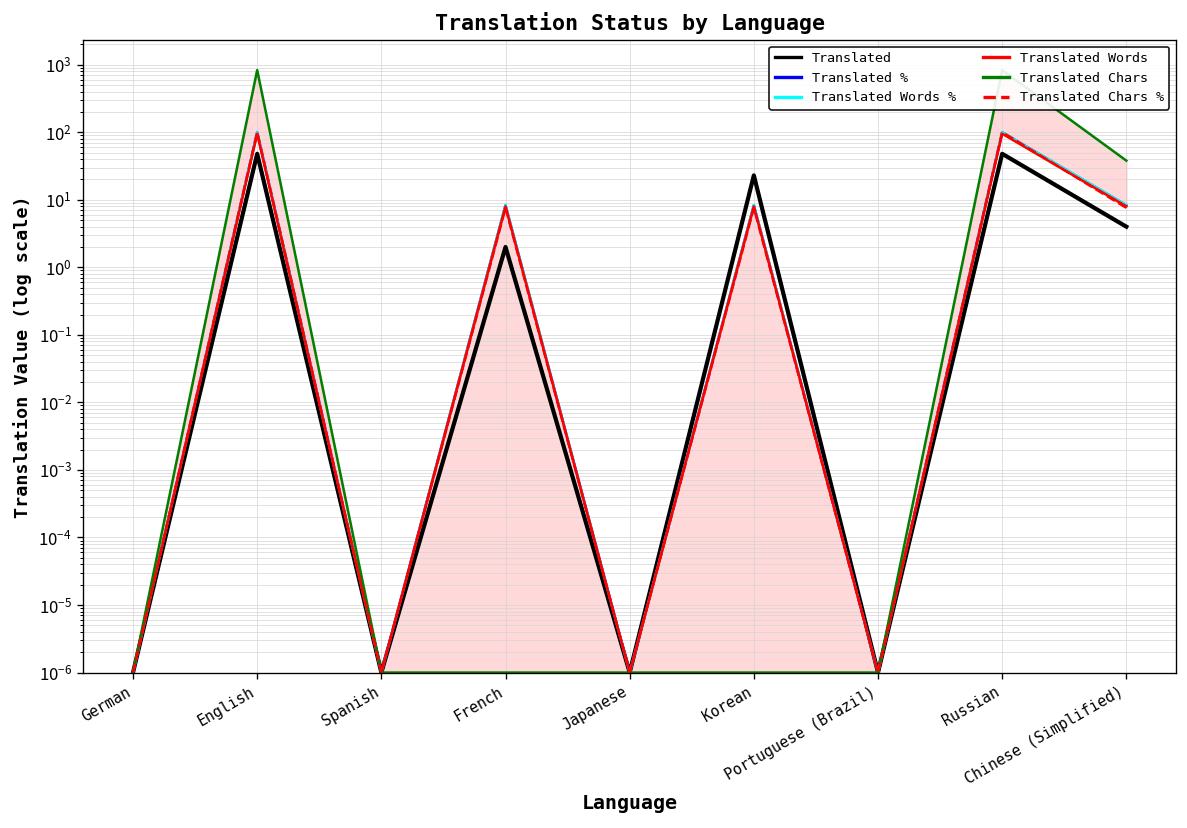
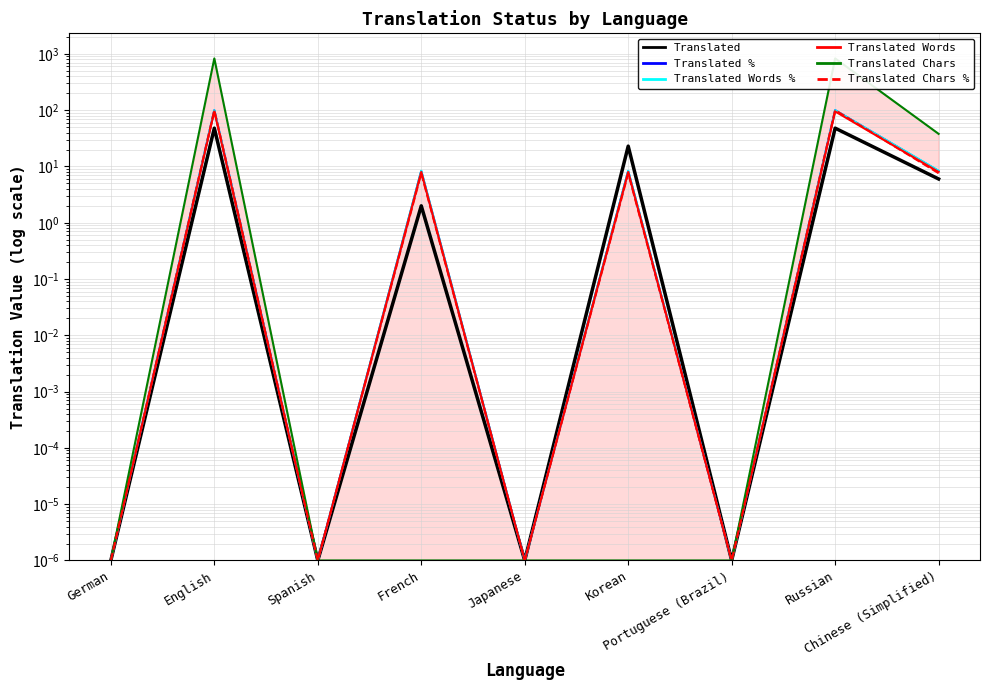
Translated, Chinese (Simplified): 4 -> 6
